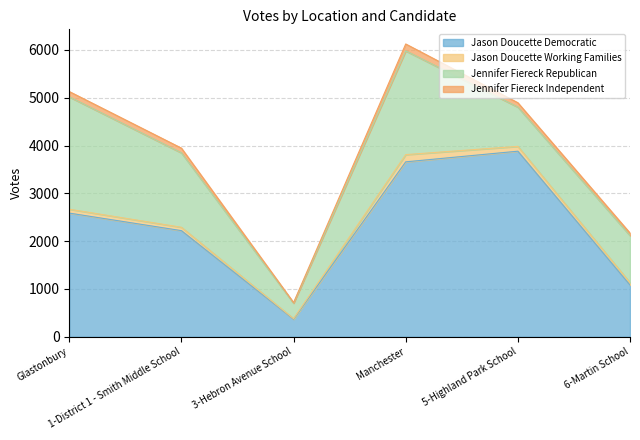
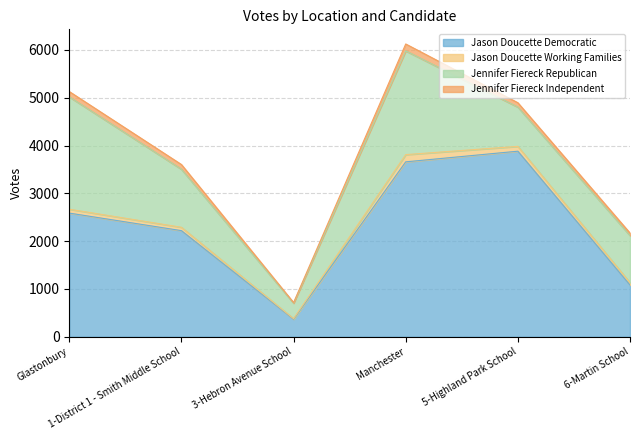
Jennifer Fiereck Republican, 1-District 1 - Smith Middle School: 1600 -> 1200
